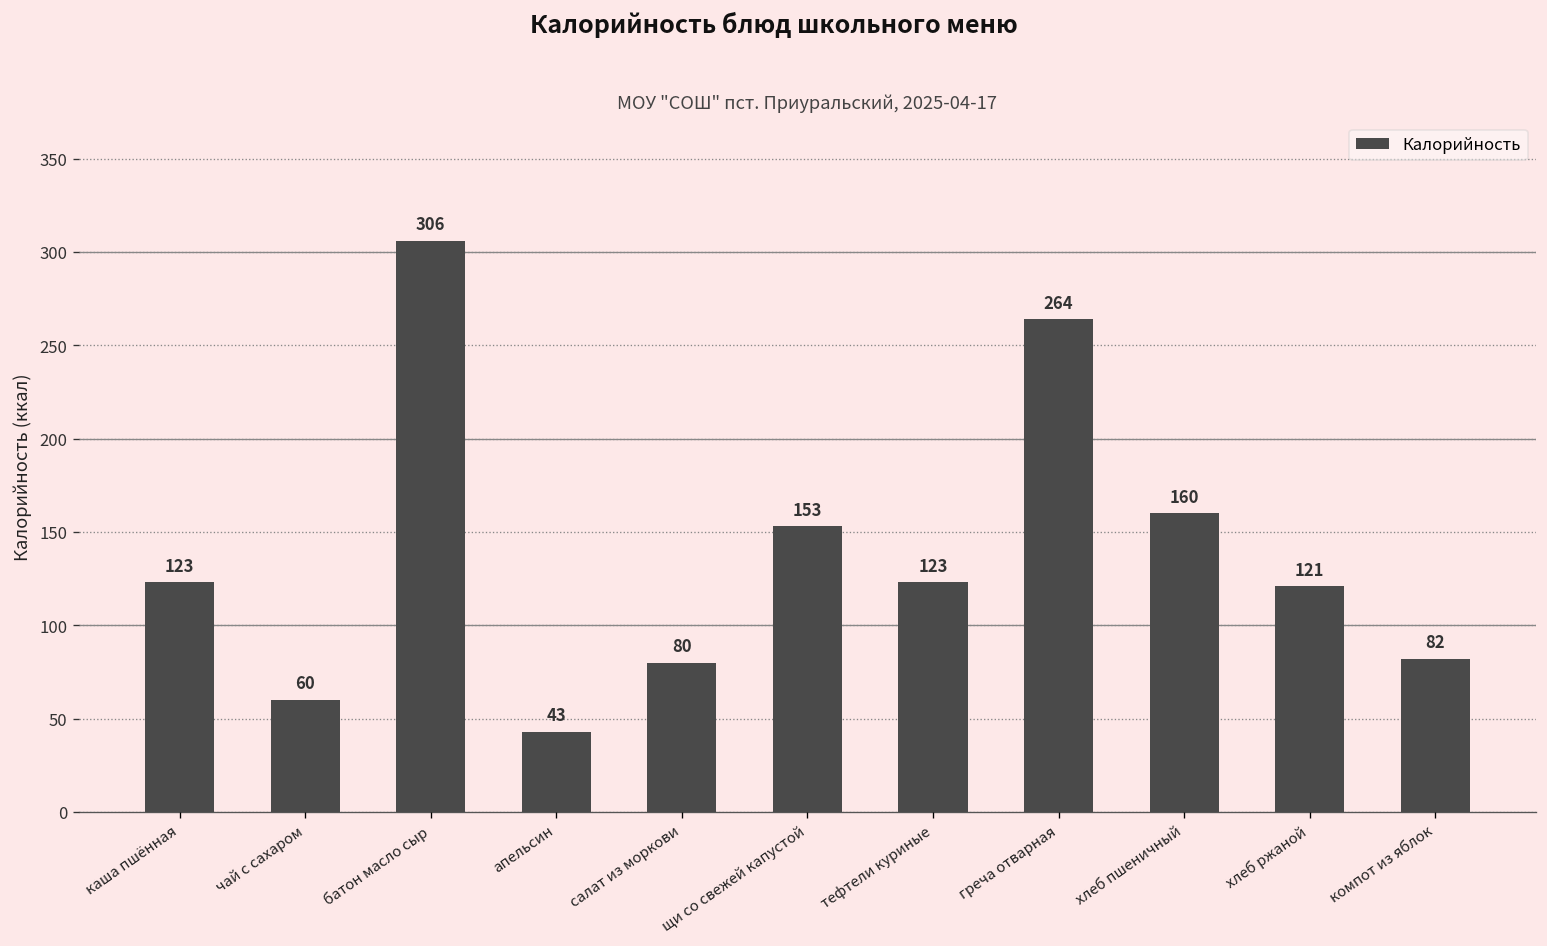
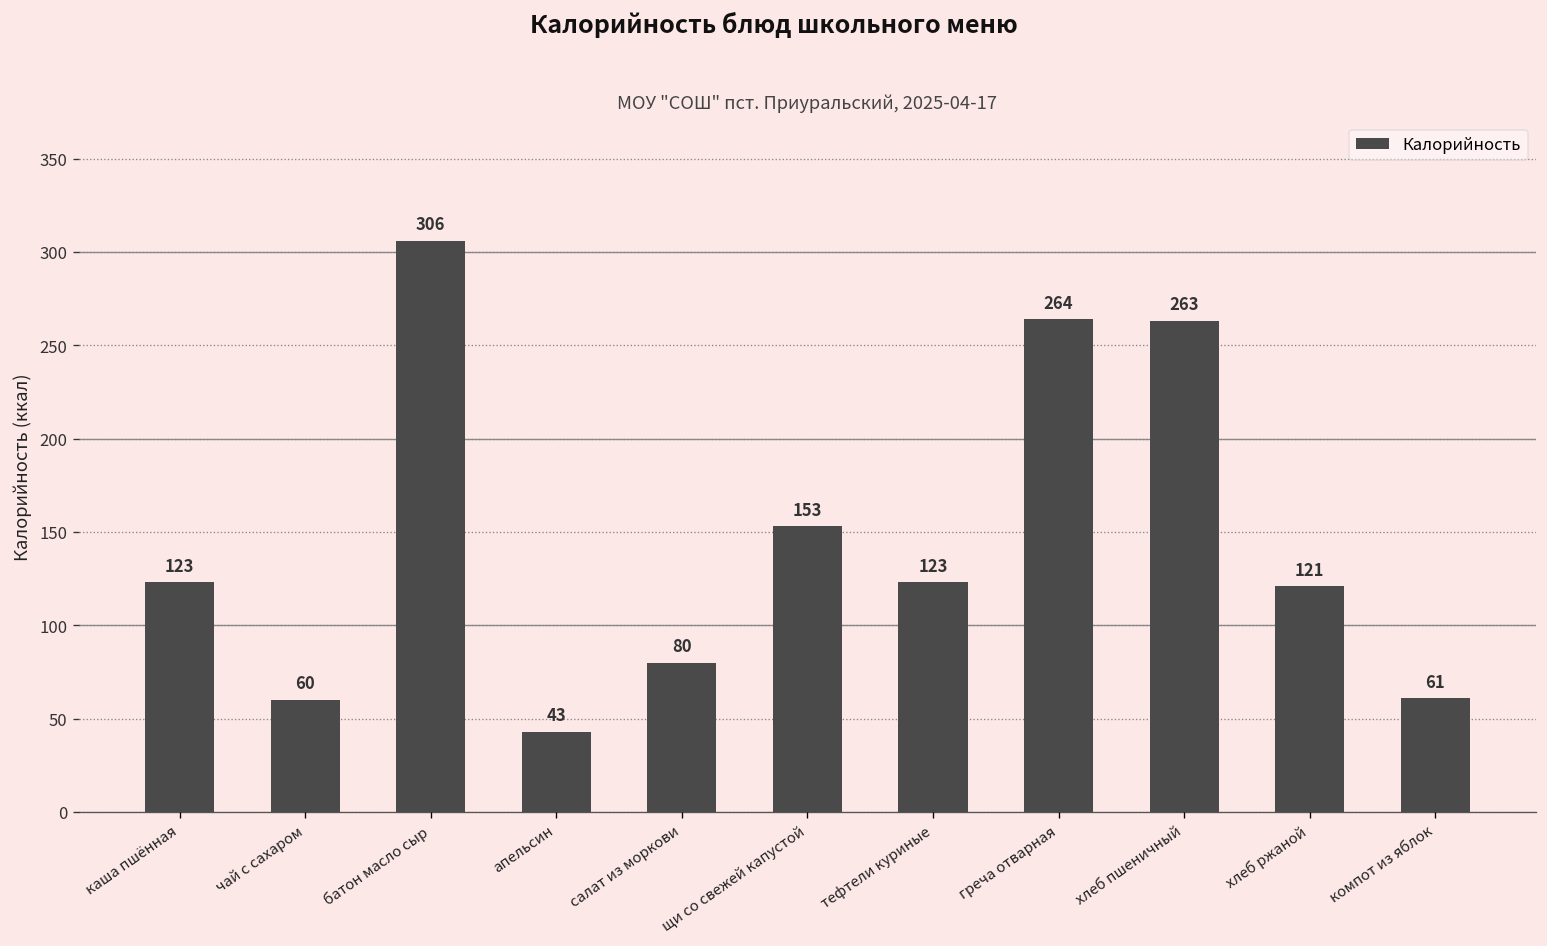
хлеб пшеничный: 160 -> 263
компот из яблок: 82 -> 61
